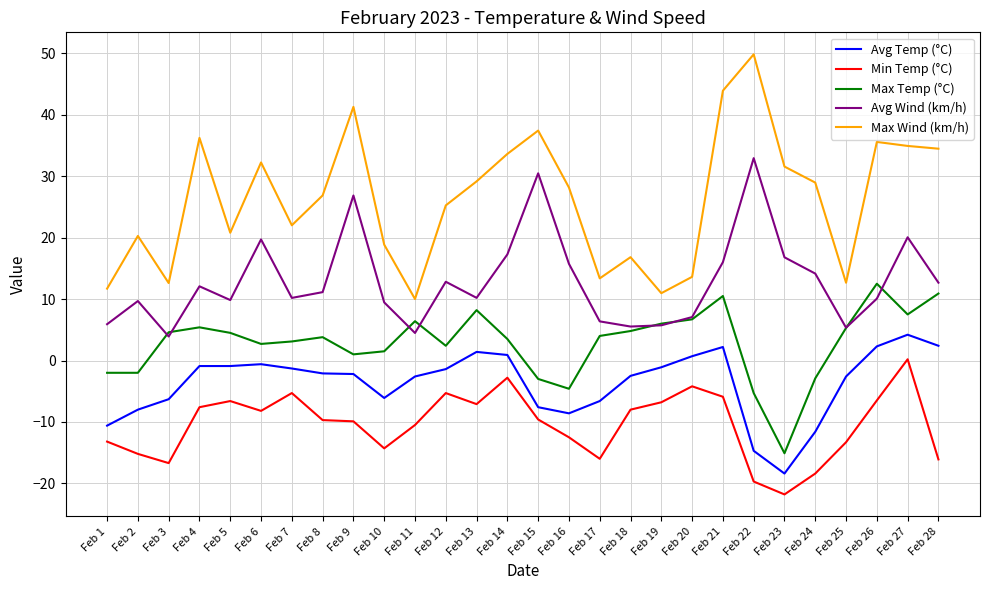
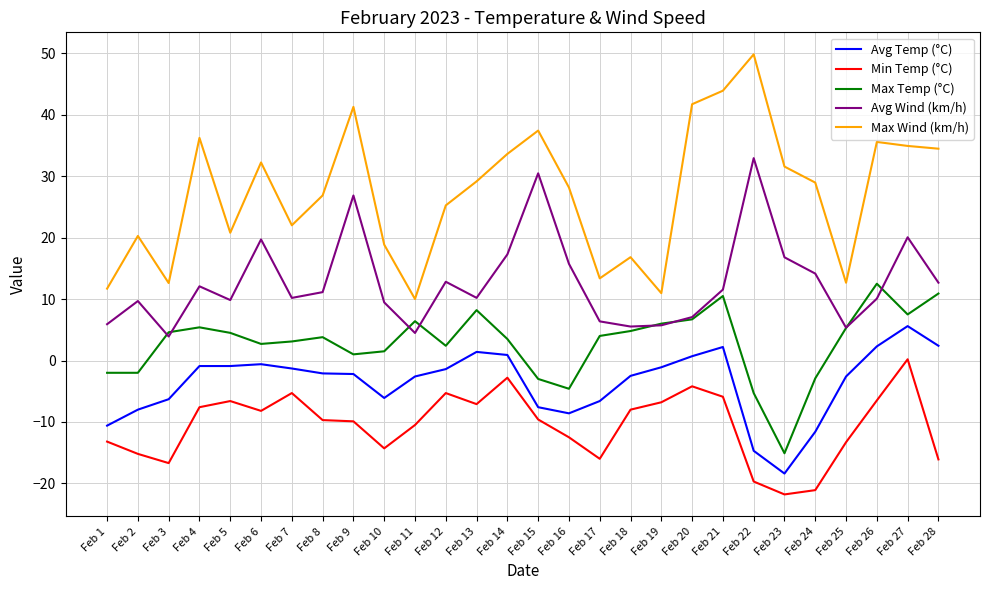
Max Wind (km/h), Feb 20: 14 -> 42
Avg Wind (km/h), Feb 21: 16 -> 12
Min Temp (°C), Feb 24: -18 -> -21
Avg Temp (°C), Feb 27: 4 -> 6
